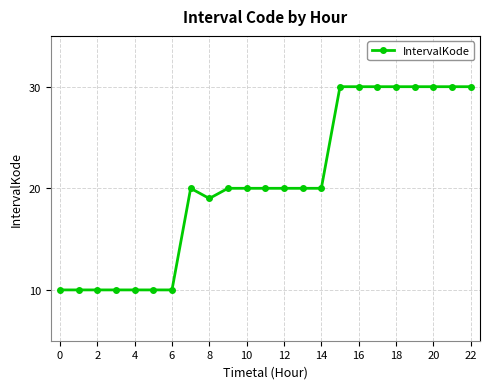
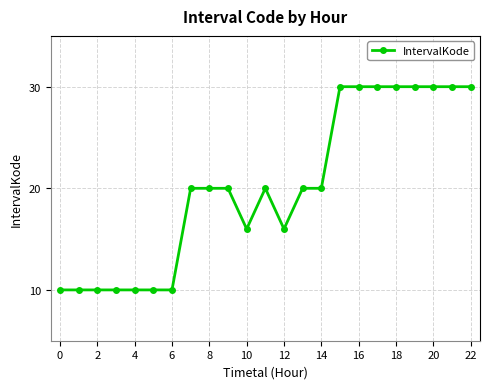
8: 19 -> 20
10: 20 -> 16
12: 20 -> 16
